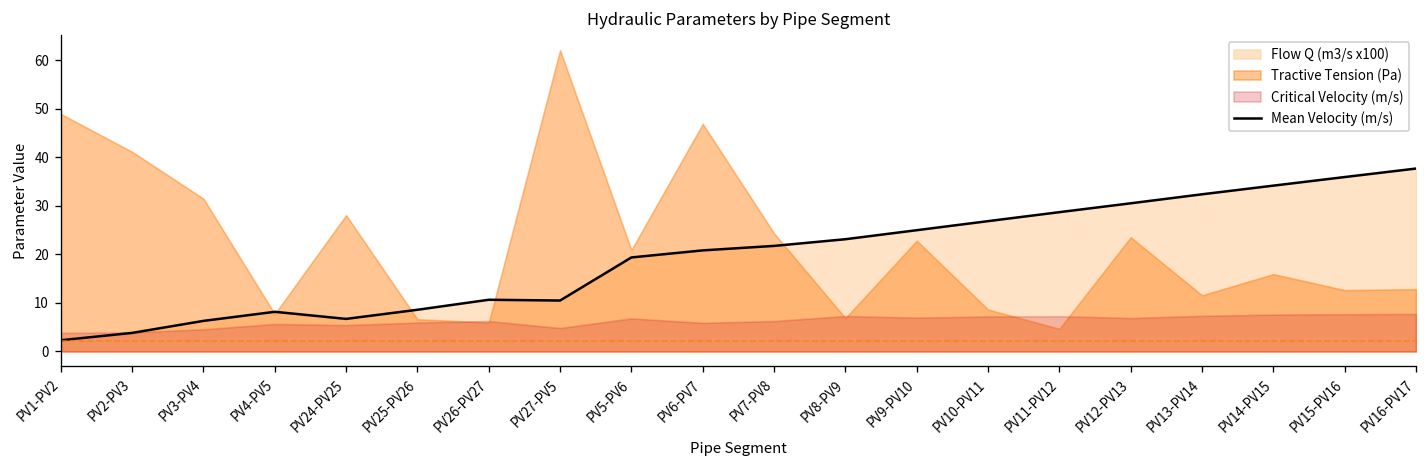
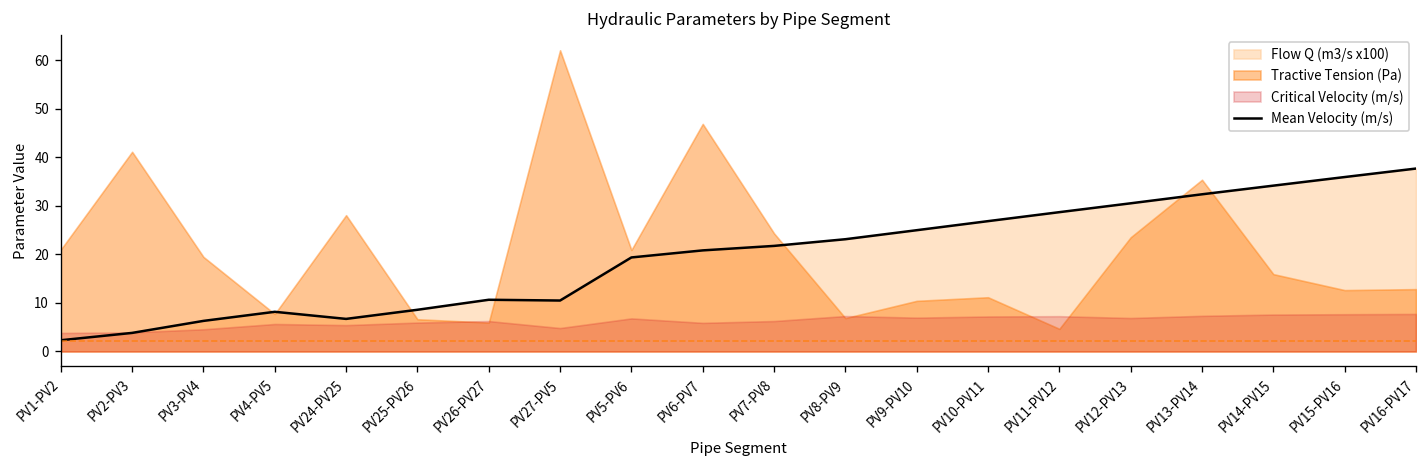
Tractive Tension (Pa), PV1-PV2: 49 -> 21
Tractive Tension (Pa), PV3-PV4: 31 -> 19
Tractive Tension (Pa), PV9-PV10: 23 -> 10
Tractive Tension (Pa), PV10-PV11: 9 -> 11
Tractive Tension (Pa), PV13-PV14: 12 -> 35
